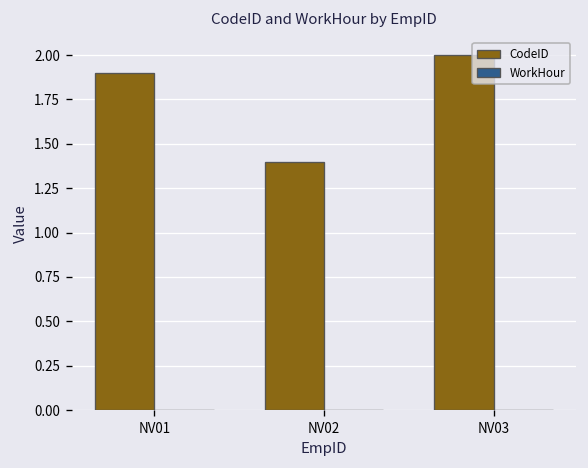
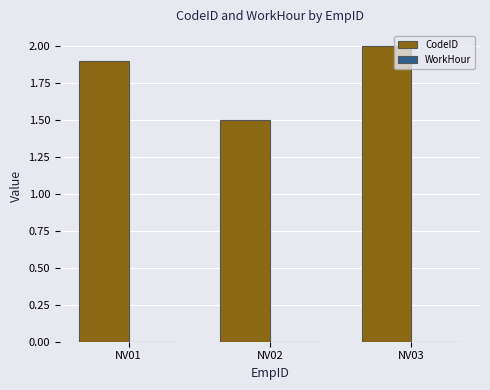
CodeID, NV02: 1.4 -> 1.5
